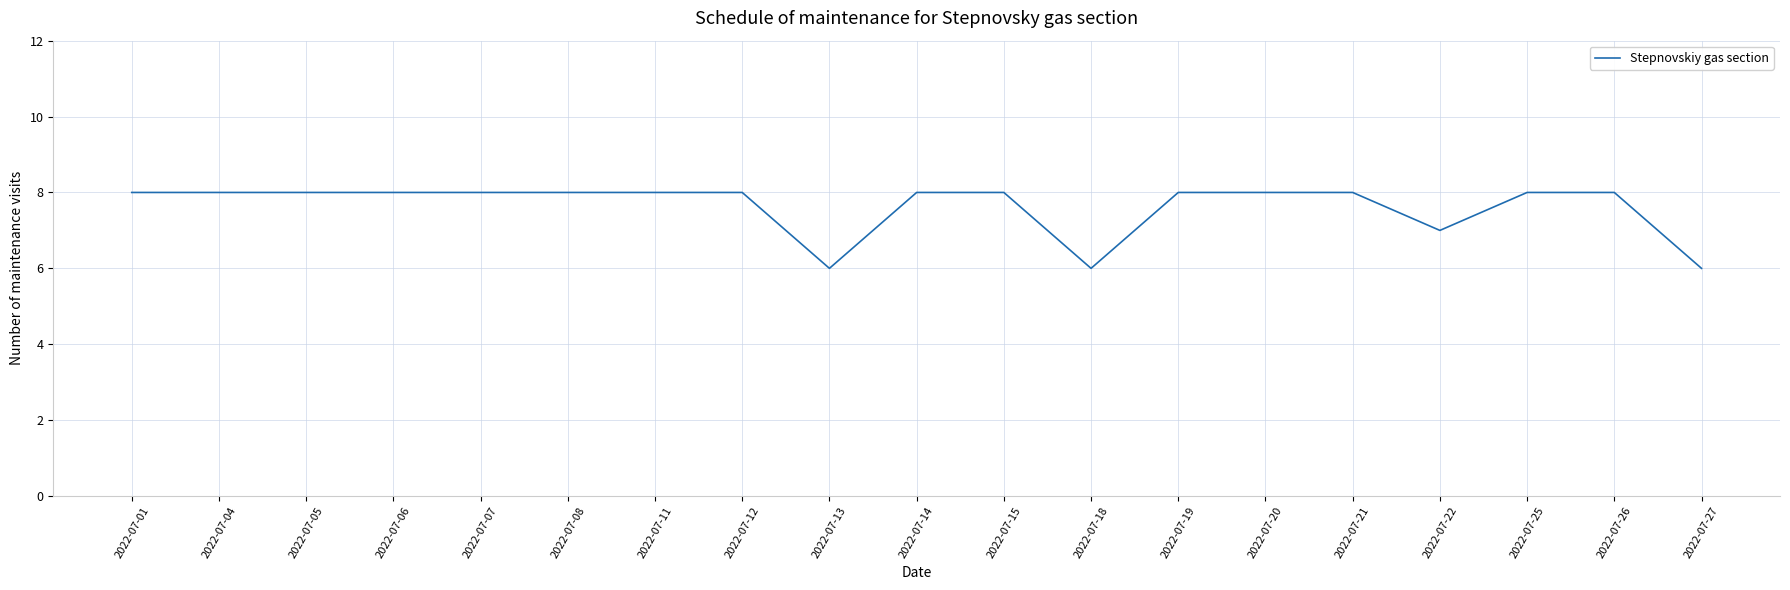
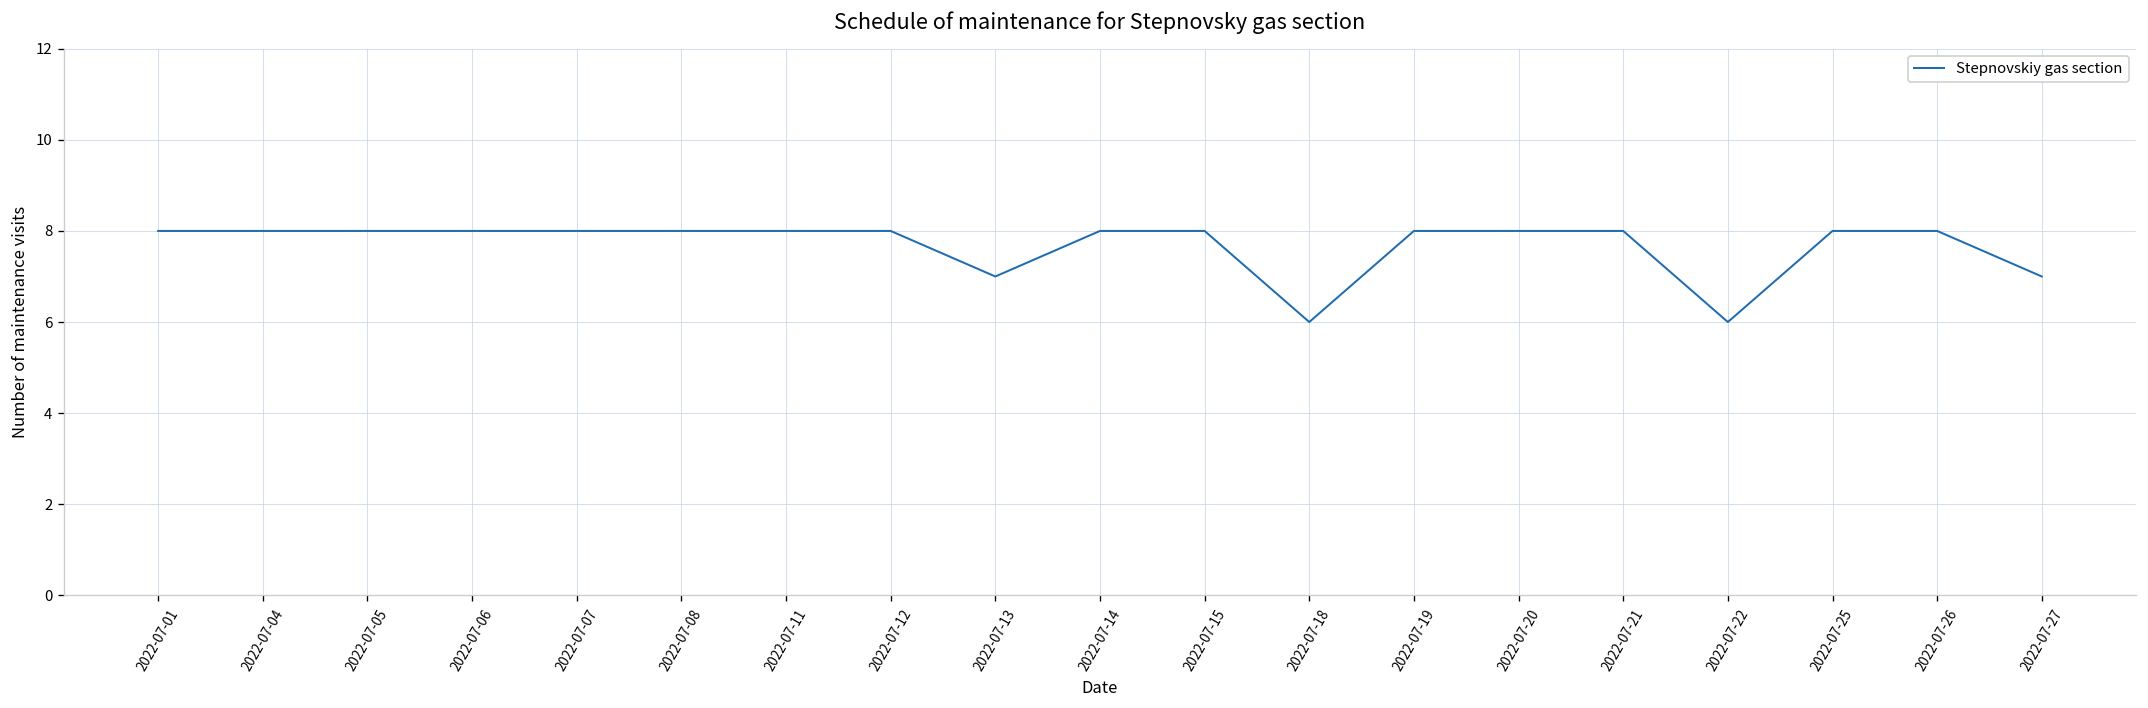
2022-07-13: 6 -> 7
2022-07-22: 7 -> 6
2022-07-27: 6 -> 7
